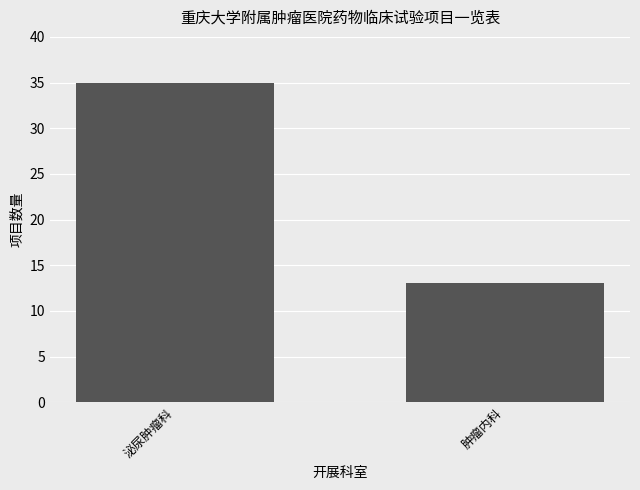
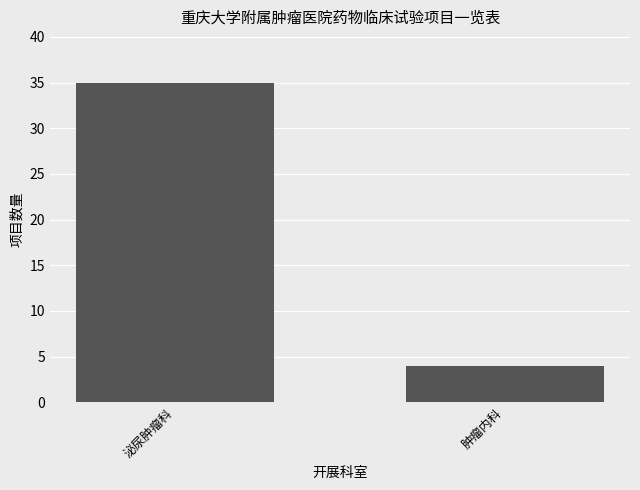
肿瘤内科: 13 -> 4
